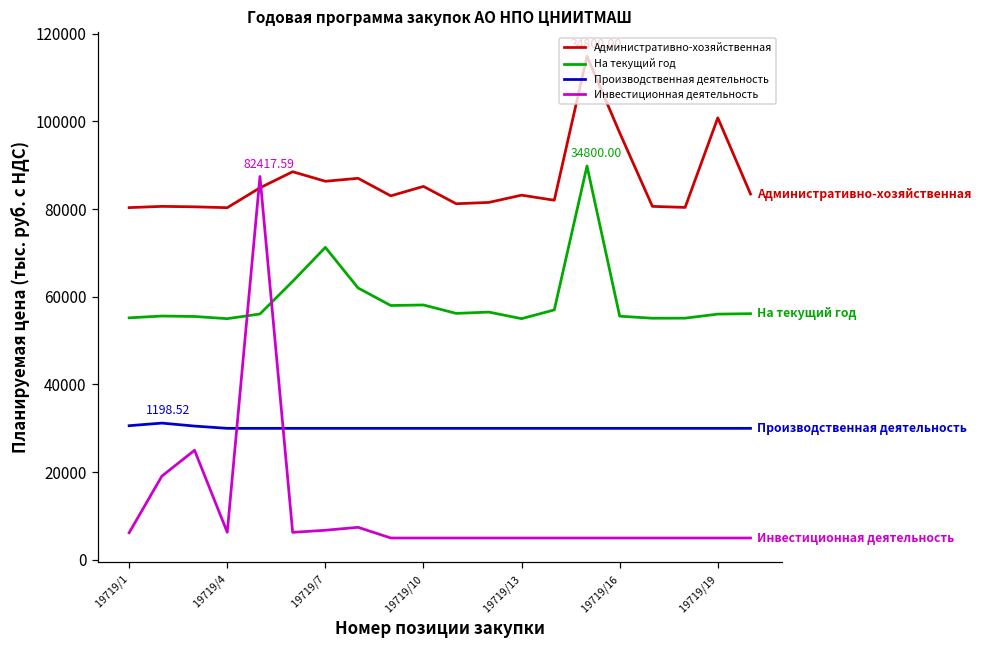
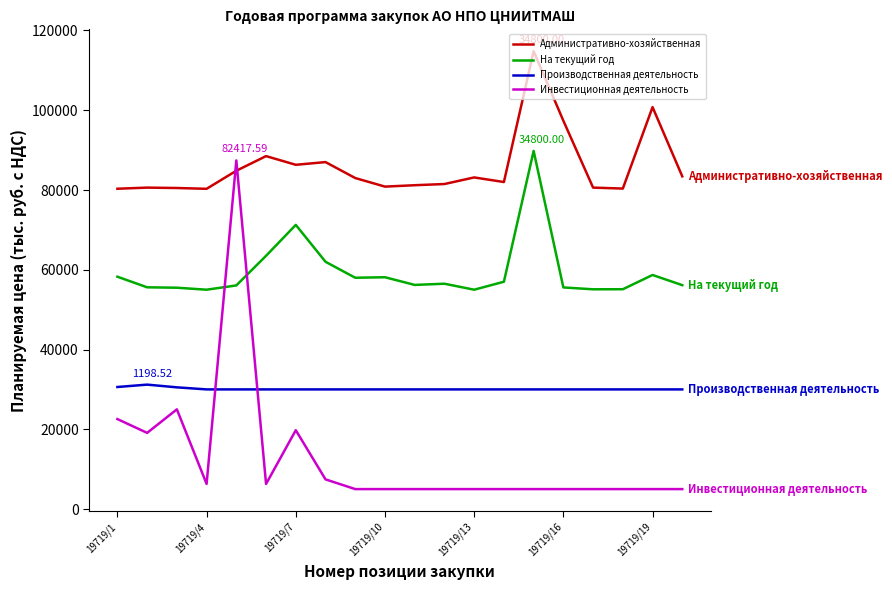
На текущий год, 19719/1: 55000 -> 58000
Инвестиционная деятельность, 19719/1: 6000 -> 23000
Инвестиционная деятельность, 19719/7: 7000 -> 20000
Административно-хозяйственная, 19719/10: 85000 -> 81000
На текущий год, 19719/19: 56000 -> 59000
